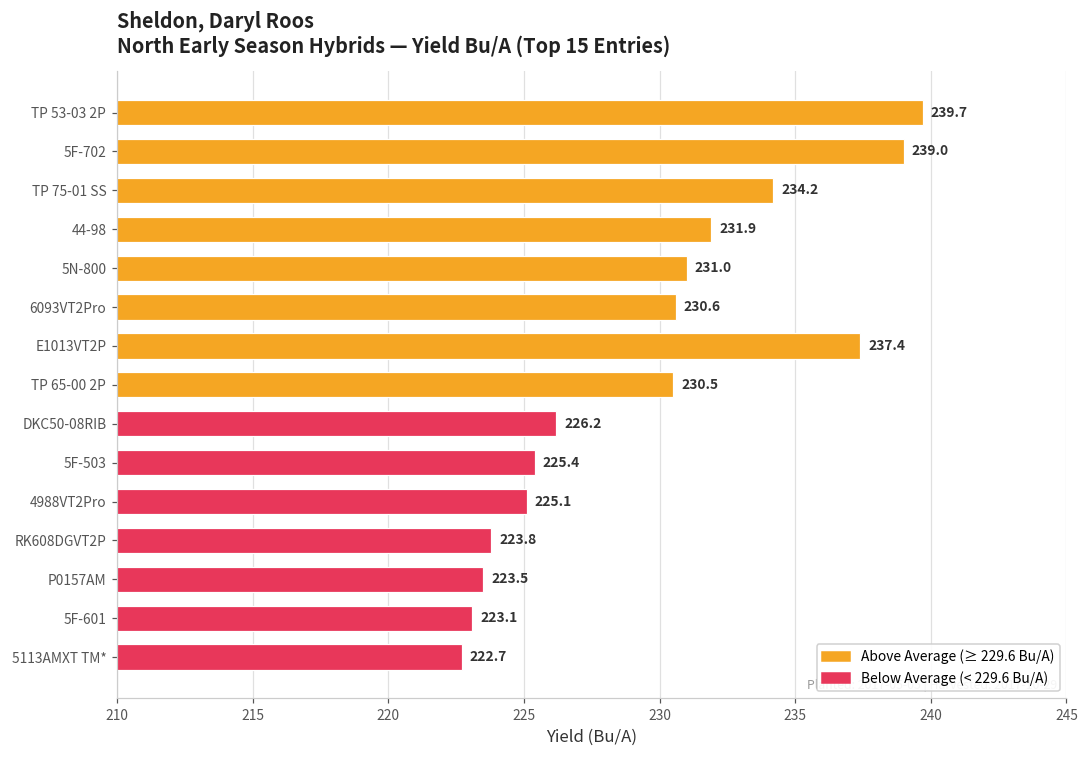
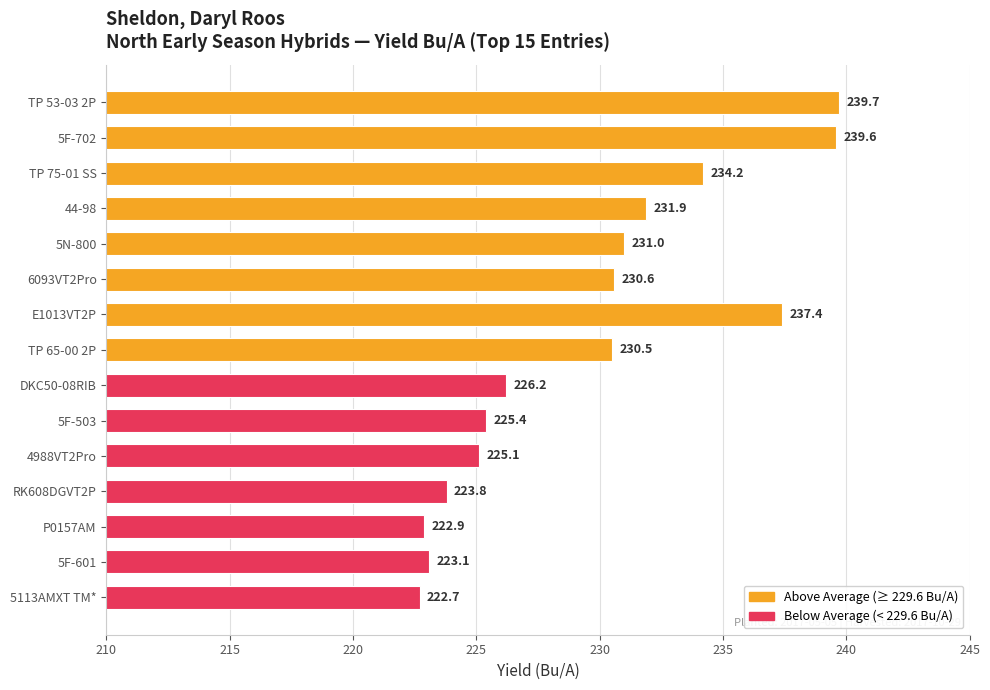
5F-702: 239.0 -> 239.6
P0157AM: 223.5 -> 222.9
